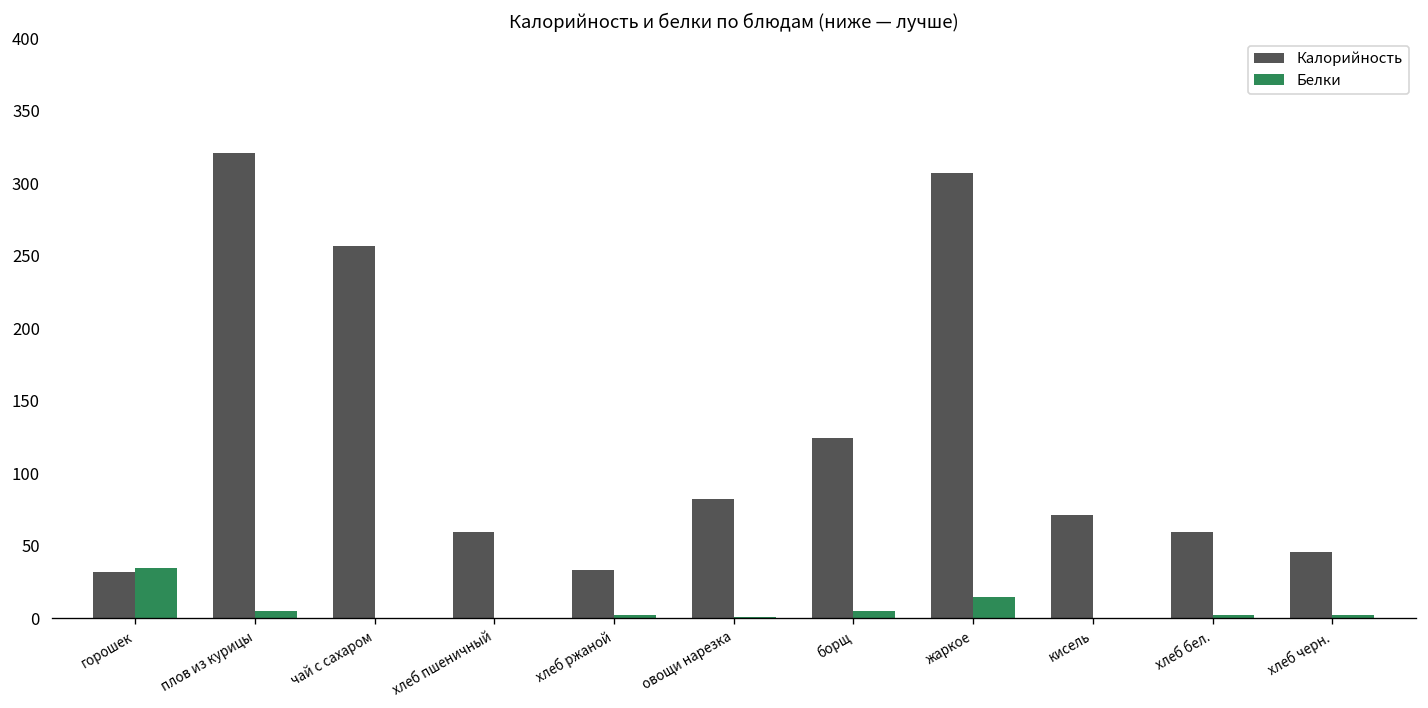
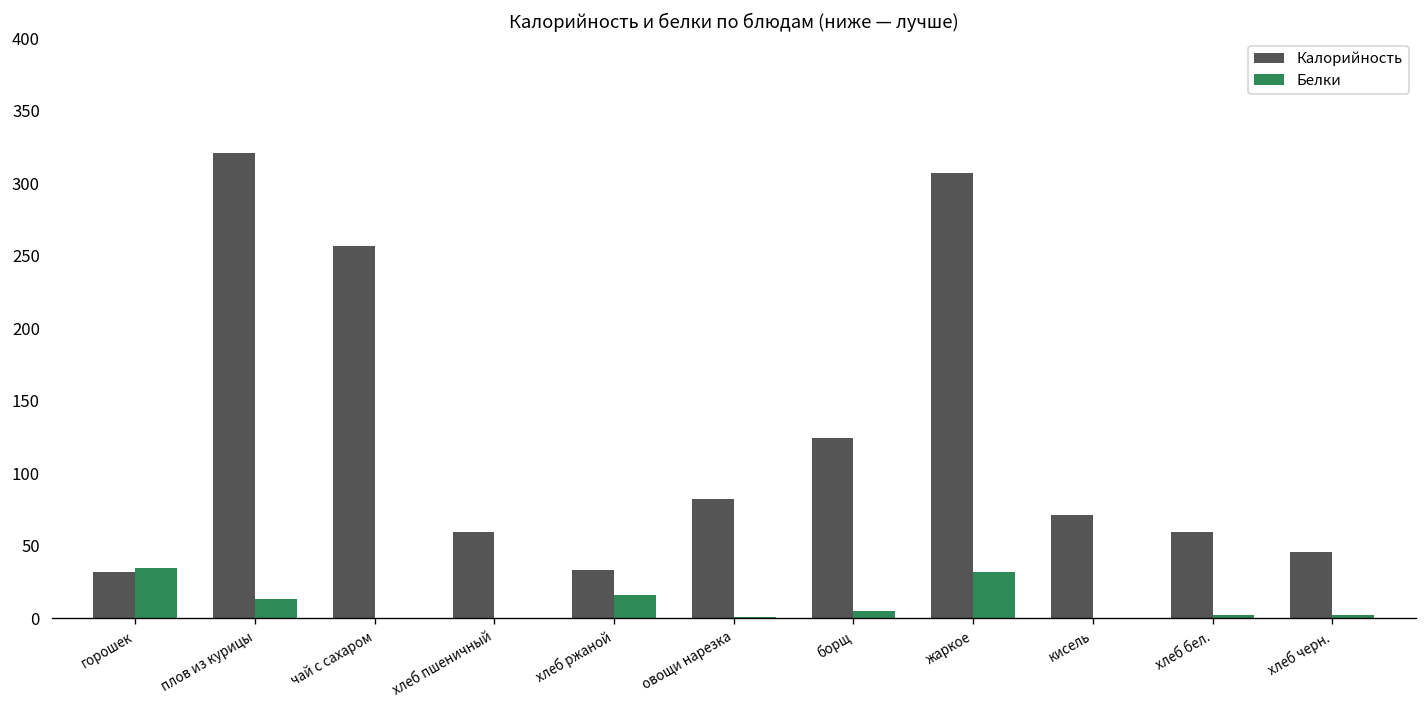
Белки, плов из курицы: 5 -> 14
Белки, хлеб ржаной: 2 -> 16
Белки, жаркое: 15 -> 32
